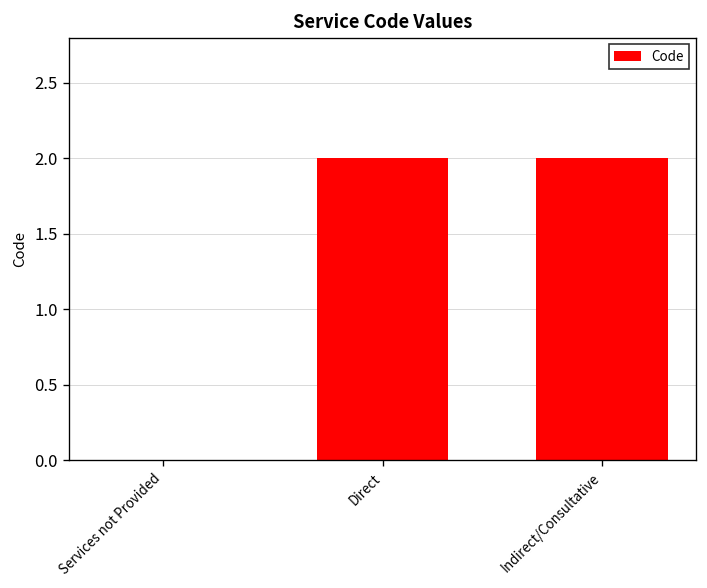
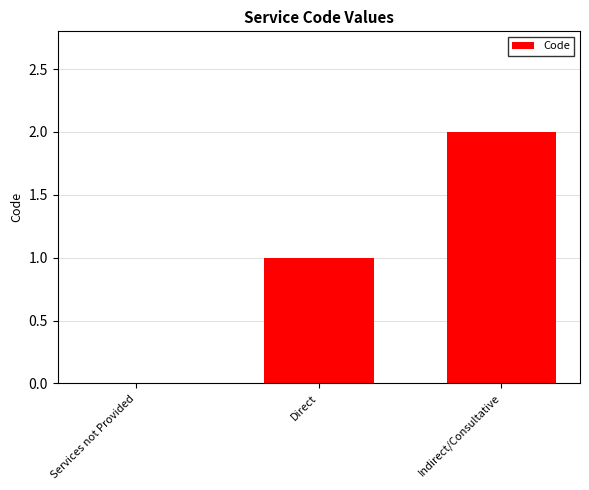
Direct: 2 -> 1
